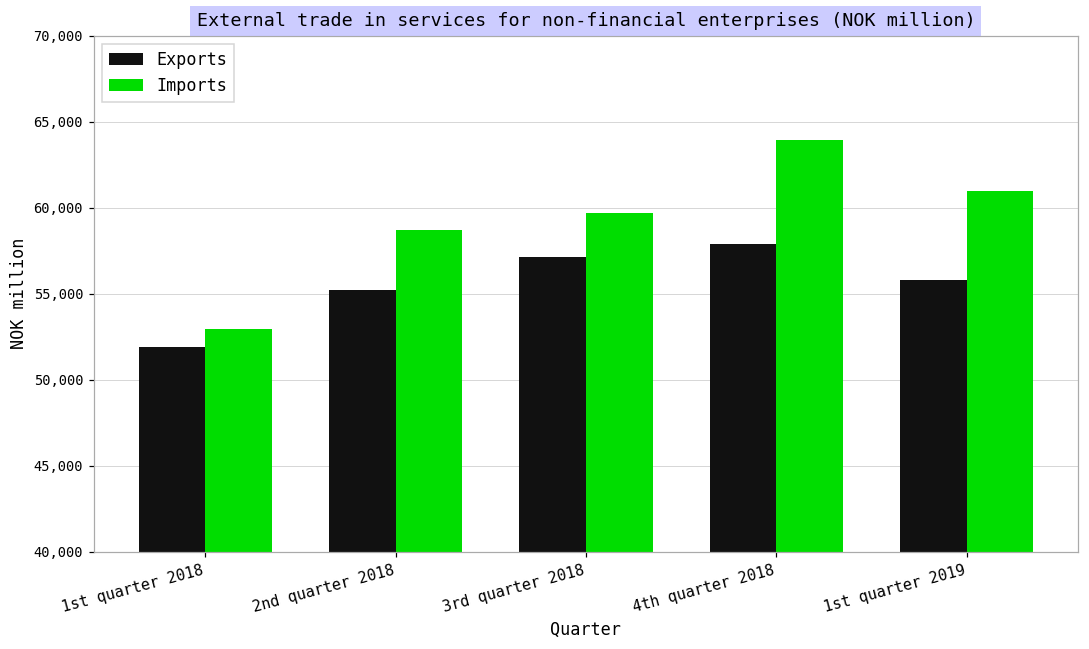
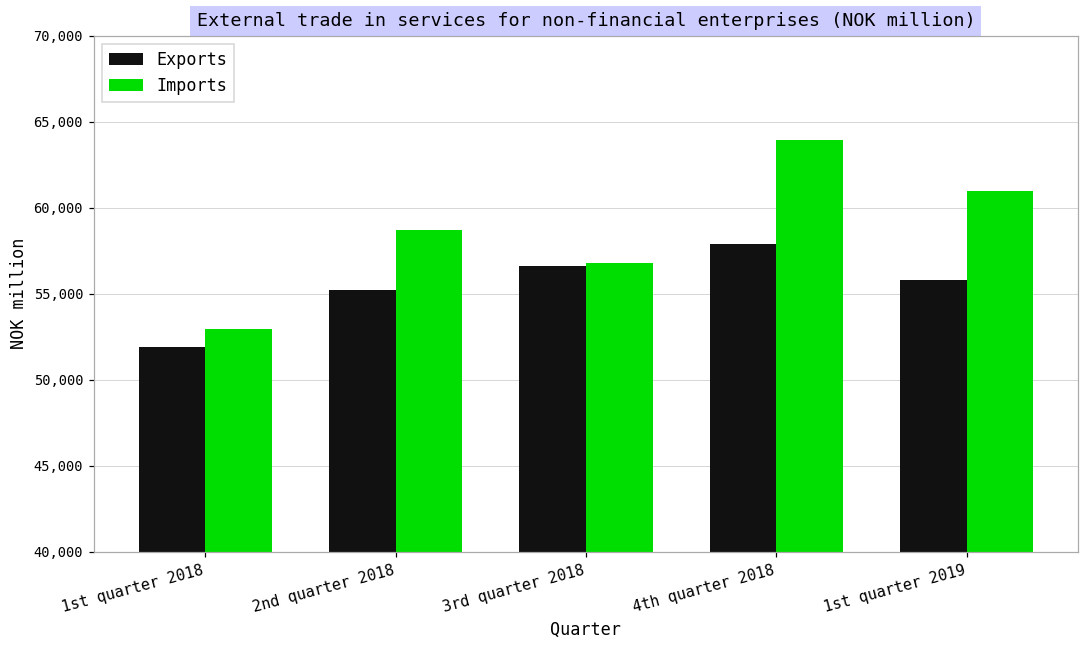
Exports, 3rd quarter 2018: 57,100 -> 56,600
Imports, 3rd quarter 2018: 59,700 -> 56,800
